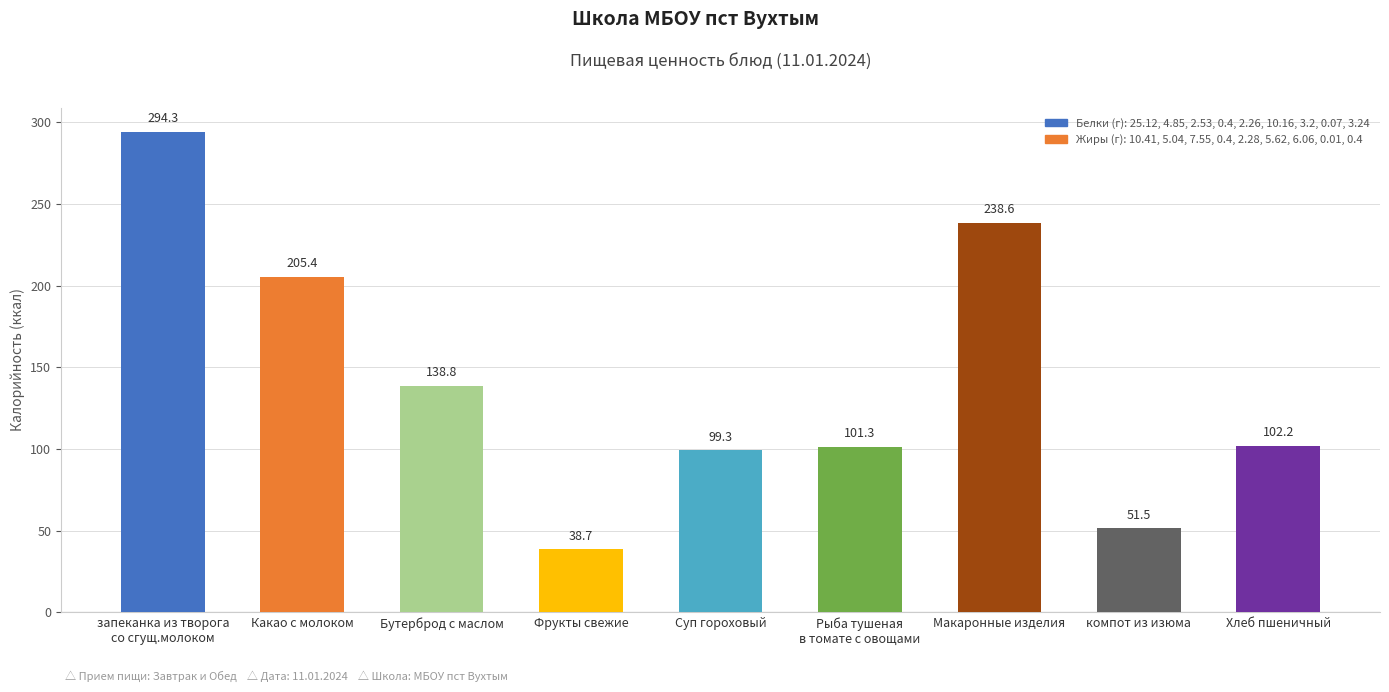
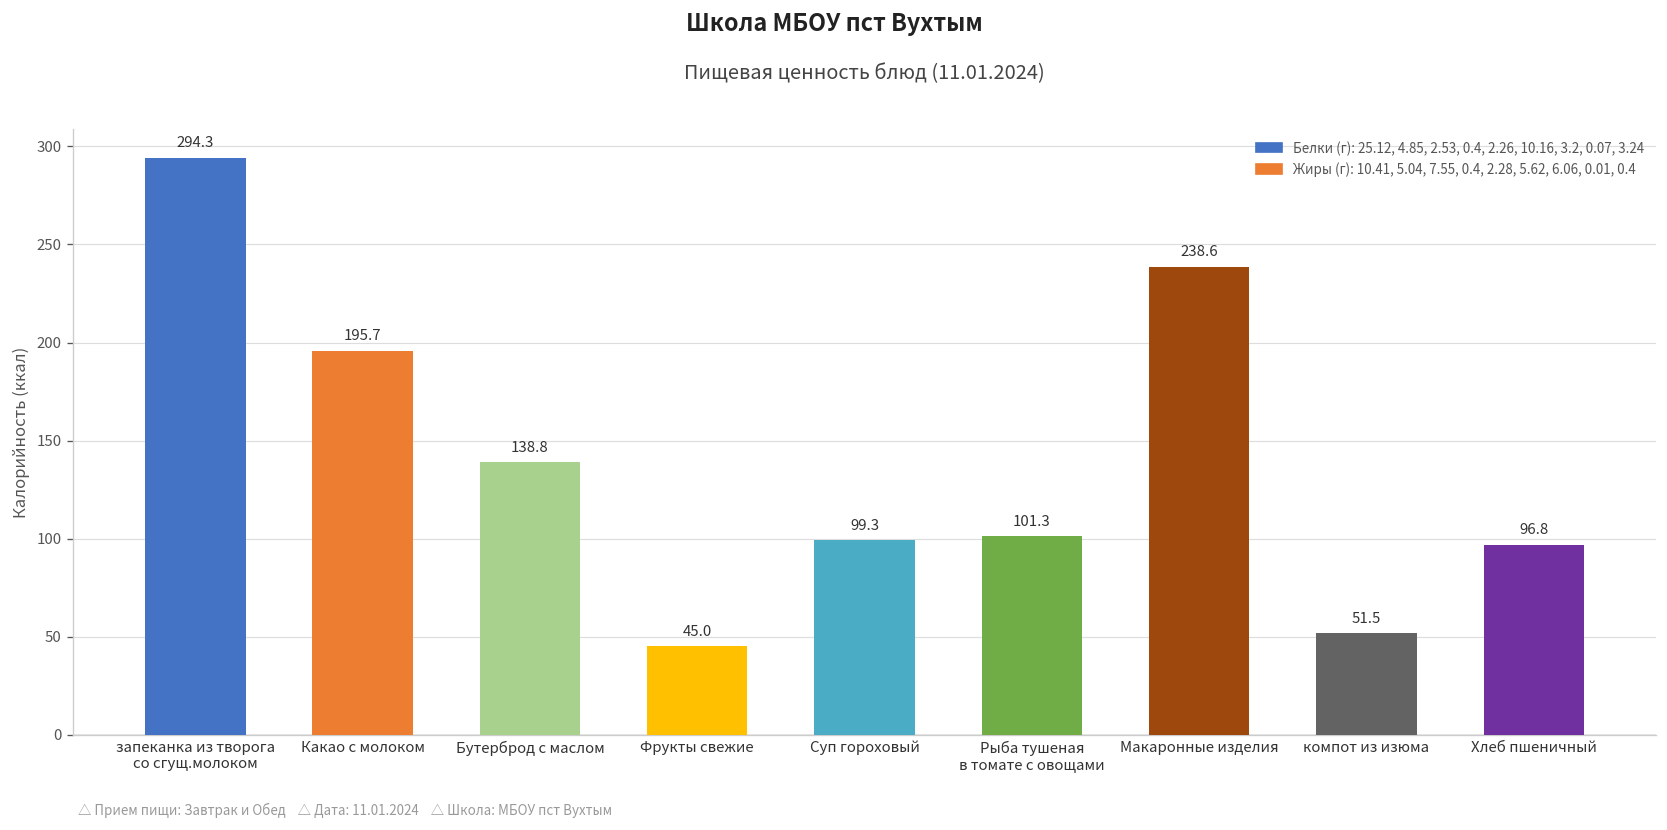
Какао с молоком: 205.4 -> 195.7
Фрукты свежие: 38.7 -> 45.0
Хлеб пшеничный: 102.2 -> 96.8
